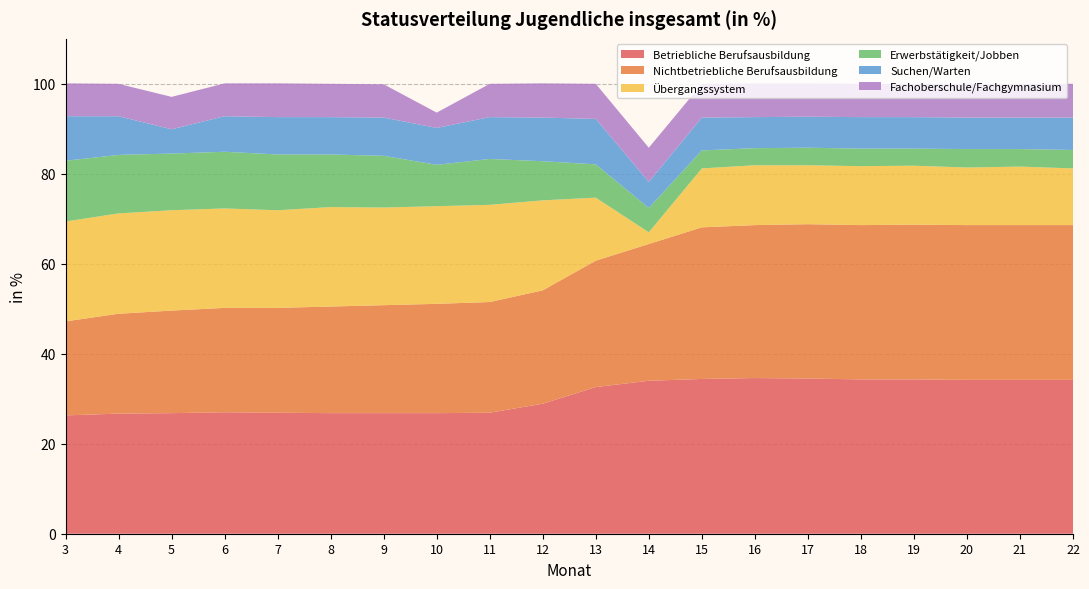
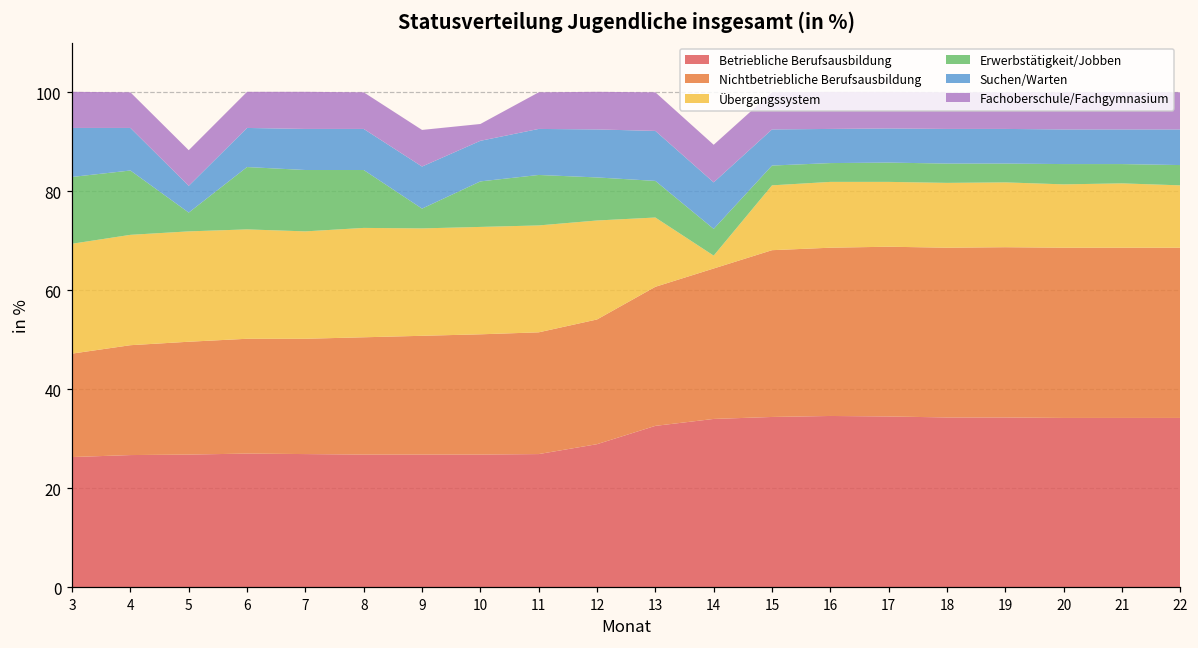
Erwerbstätigkeit/Jobben, 5: 13 -> 4
Erwerbstätigkeit/Jobben, 9: 12 -> 4
Suchen/Warten, 14: 6 -> 9
